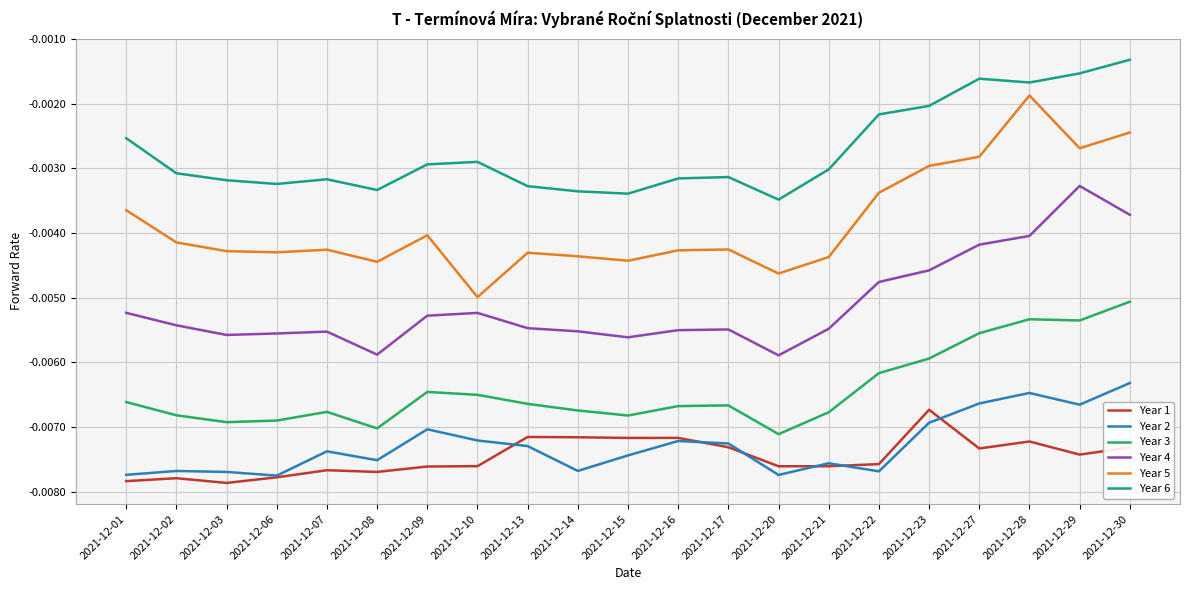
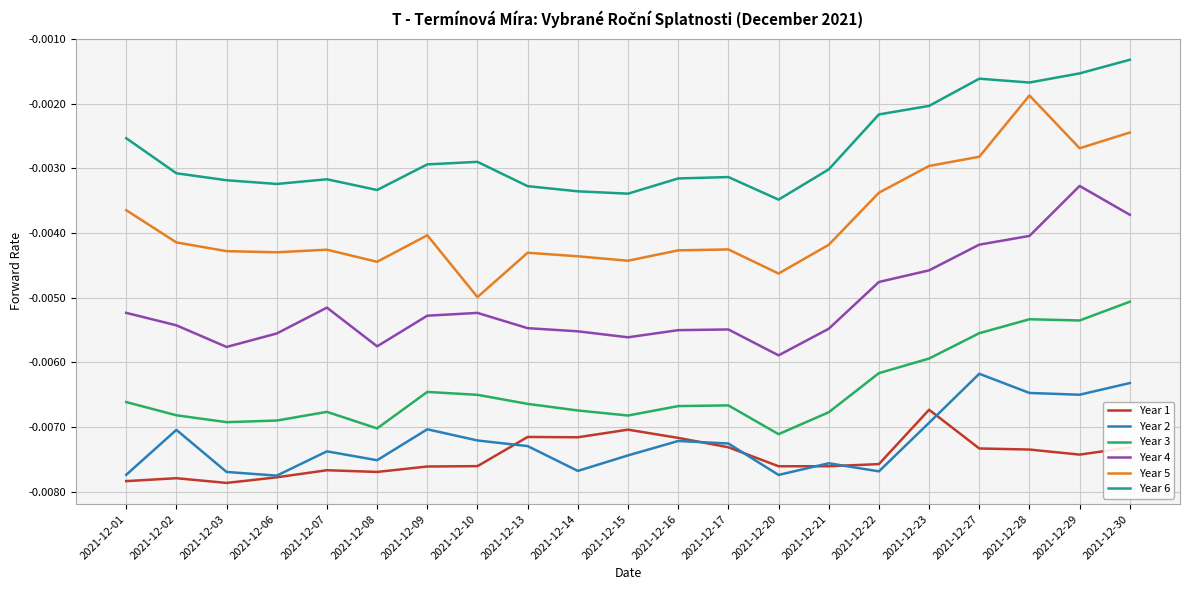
Year 2, 2021-12-02: -0.0077 -> -0.0070
Year 4, 2021-12-03: -0.0056 -> -0.0058
Year 4, 2021-12-07: -0.0055 -> -0.0052
Year 4, 2021-12-08: -0.0059 -> -0.0058
Year 1, 2021-12-15: -0.0072 -> -0.0070
Year 5, 2021-12-21: -0.0044 -> -0.0042
Year 2, 2021-12-27: -0.0066 -> -0.0062
Year 1, 2021-12-28: -0.0072 -> -0.0074
Year 2, 2021-12-29: -0.0067 -> -0.0065
